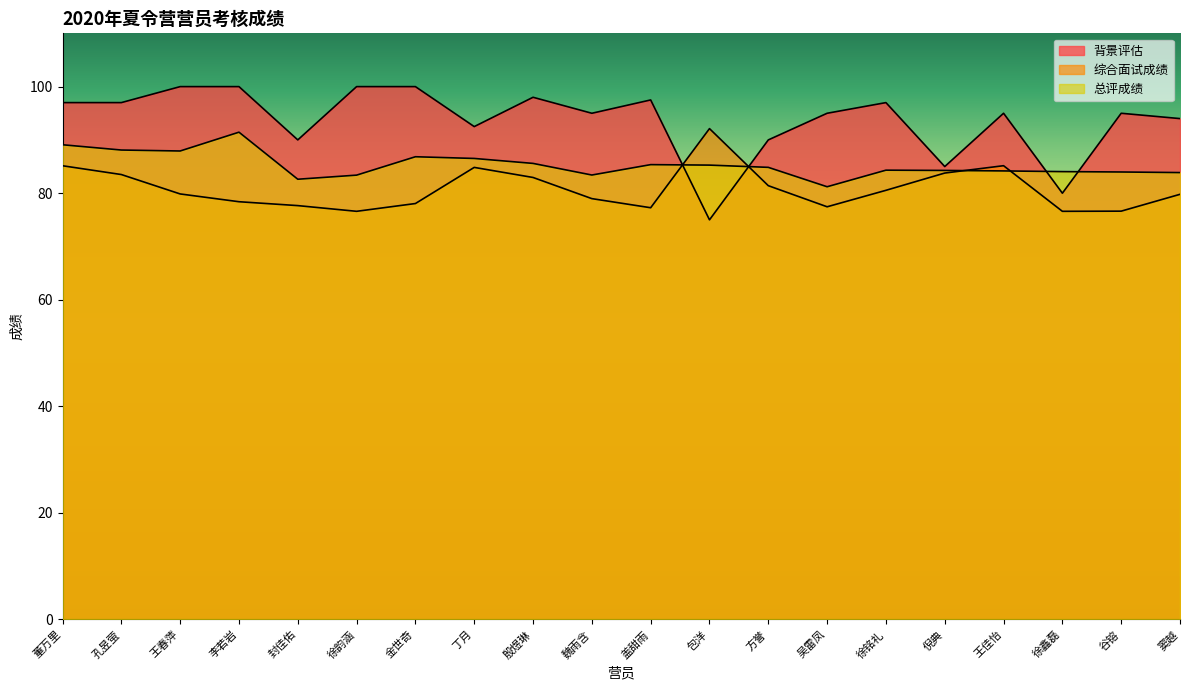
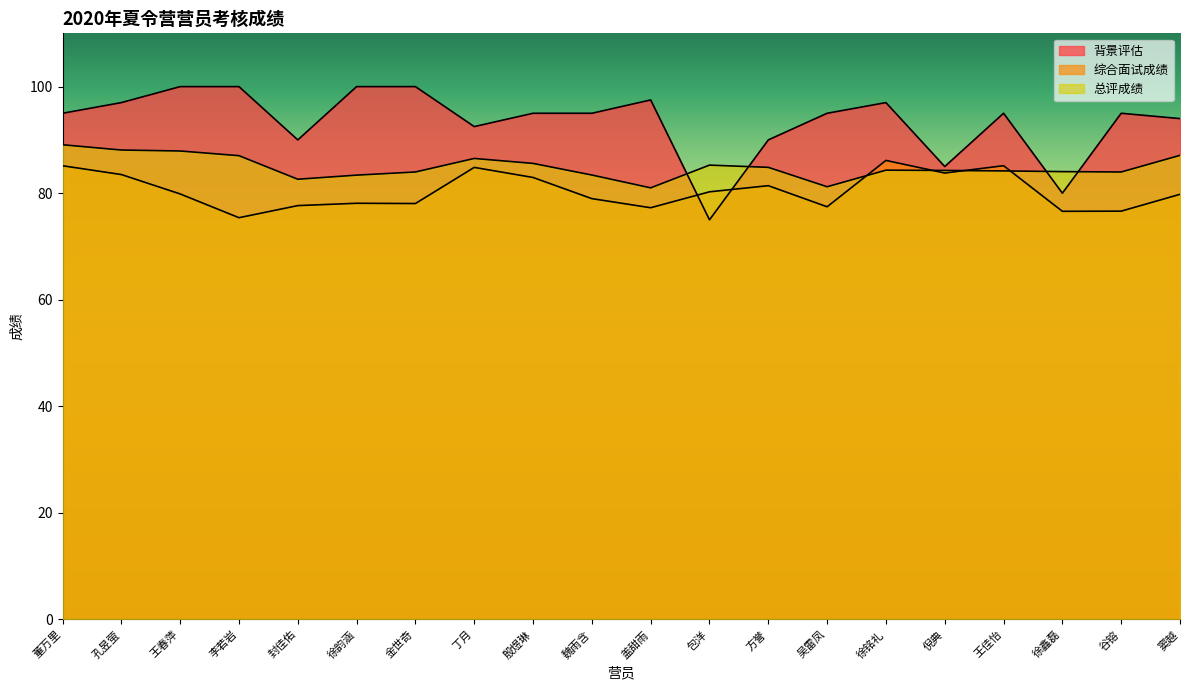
背景评估, 董万里: 97 -> 95
综合面试成绩, 李若岩: 78 -> 75
总评成绩, 李若岩: 91 -> 87
综合面试成绩, 徐韵涵: 77 -> 78
总评成绩, 金世奇: 87 -> 84
背景评估, 殷煜琳: 98 -> 95
总评成绩, 盖甜雨: 85 -> 81
综合面试成绩, 包洋: 92 -> 80
综合面试成绩, 徐铭礼: 81 -> 86
总评成绩, 窦越: 84 -> 87
